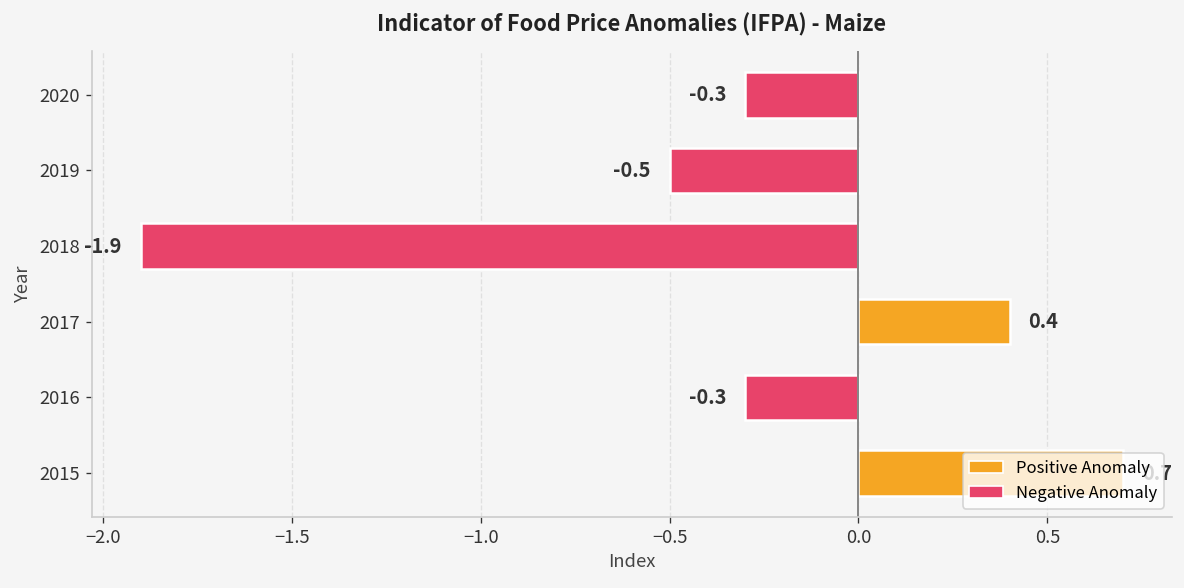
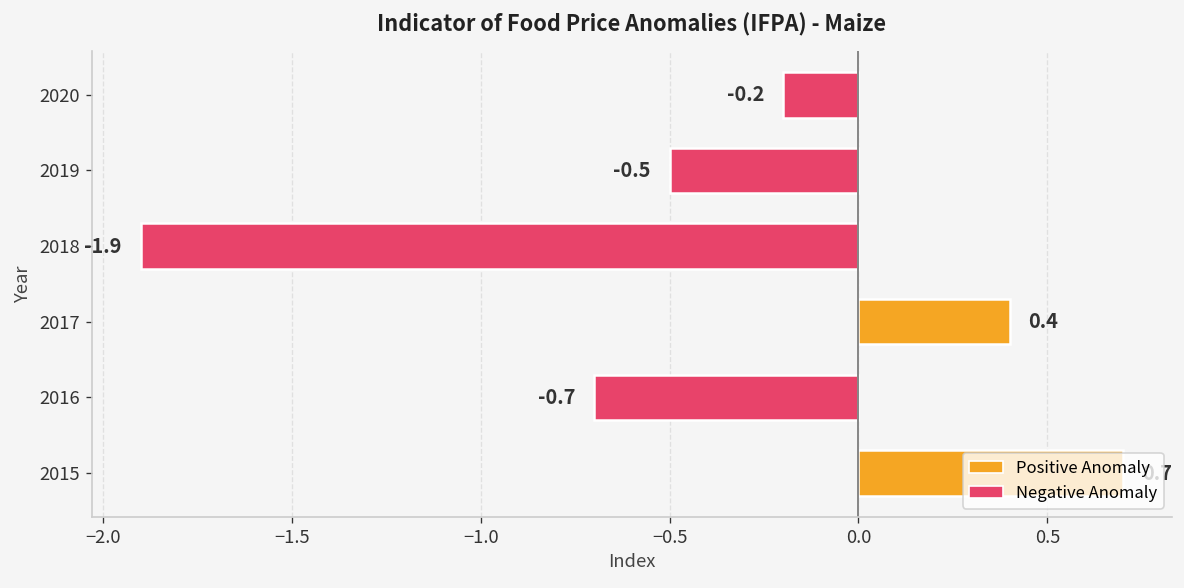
2020: -0.3 -> -0.2
2016: -0.3 -> -0.7
